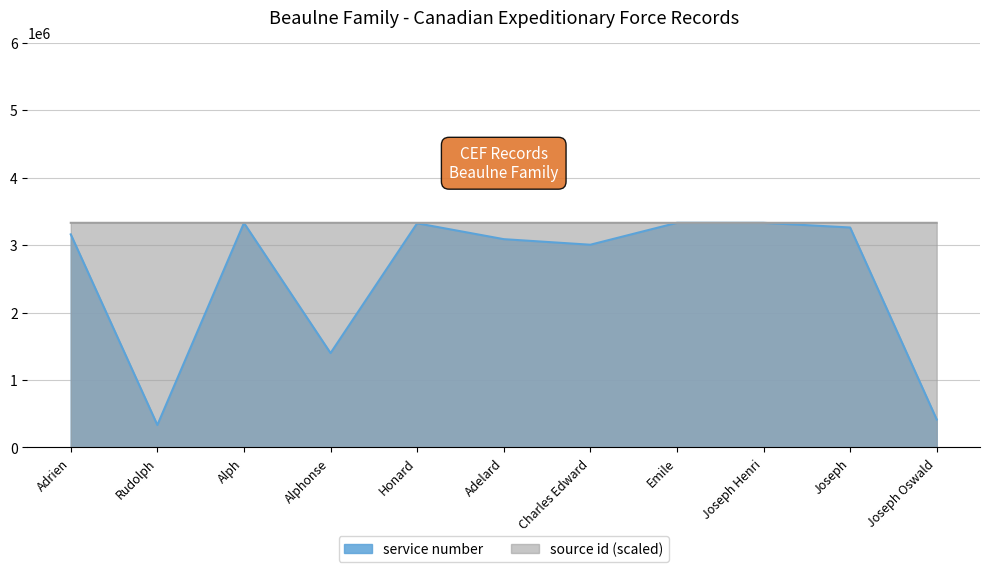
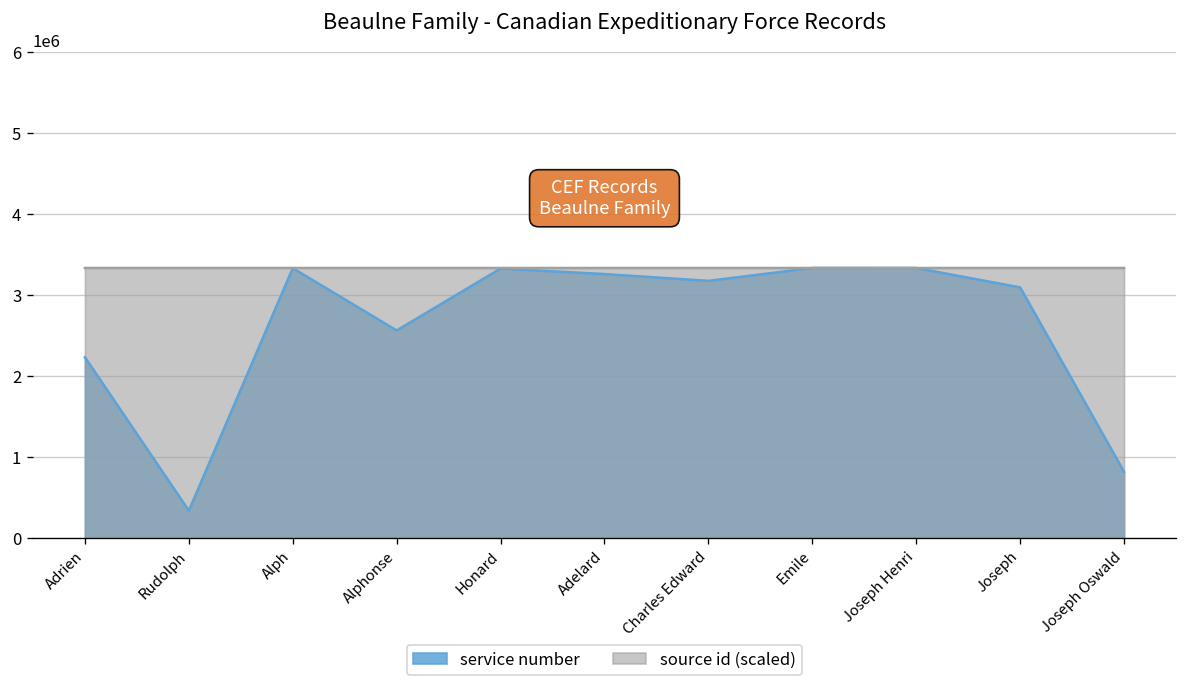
service number, Adrien: 3200000 -> 2200000
service number, Alphonse: 1400000 -> 2600000
service number, Adelard: 3100000 -> 3300000
service number, Charles Edward: 3000000 -> 3200000
service number, Joseph: 3300000 -> 3100000
service number, Joseph Oswald: 400000 -> 800000
